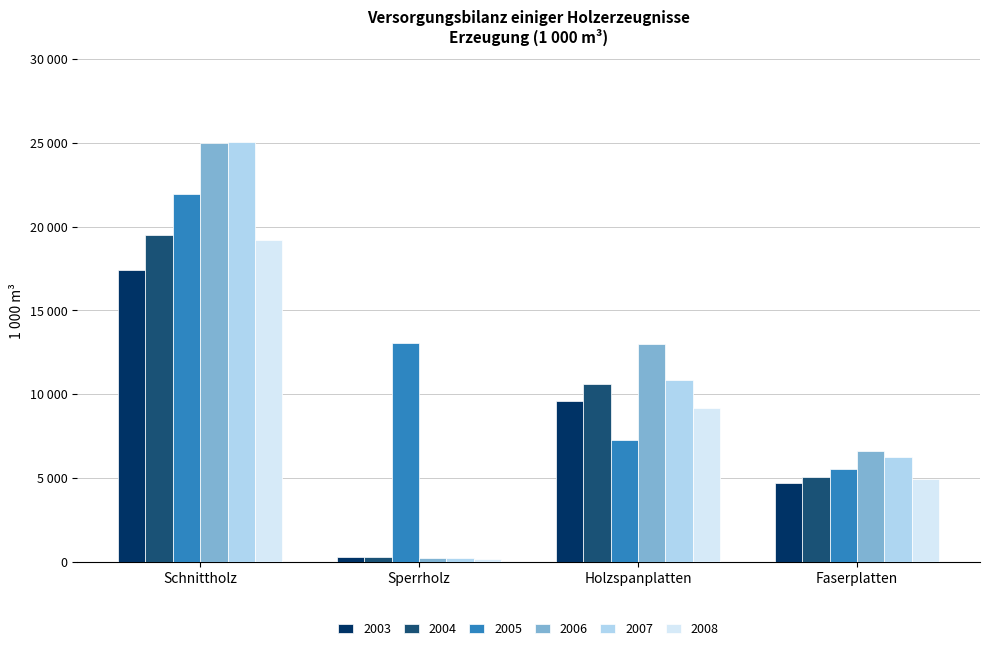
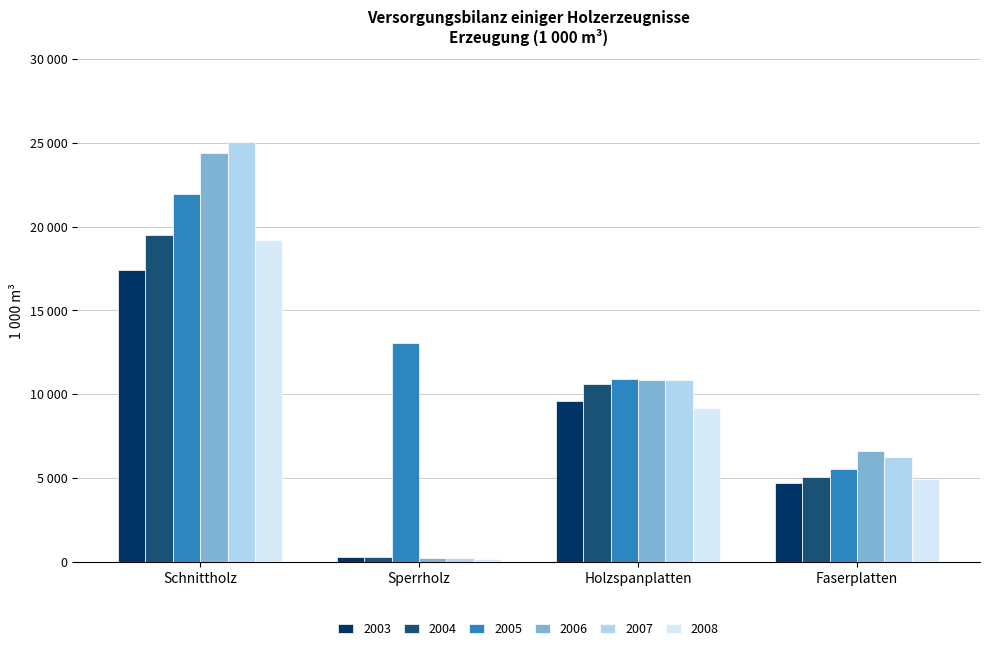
2006, Schnittholz: 25000 -> 24400
2005, Holzspanplatten: 7300 -> 10900
2006, Holzspanplatten: 13000 -> 10800
